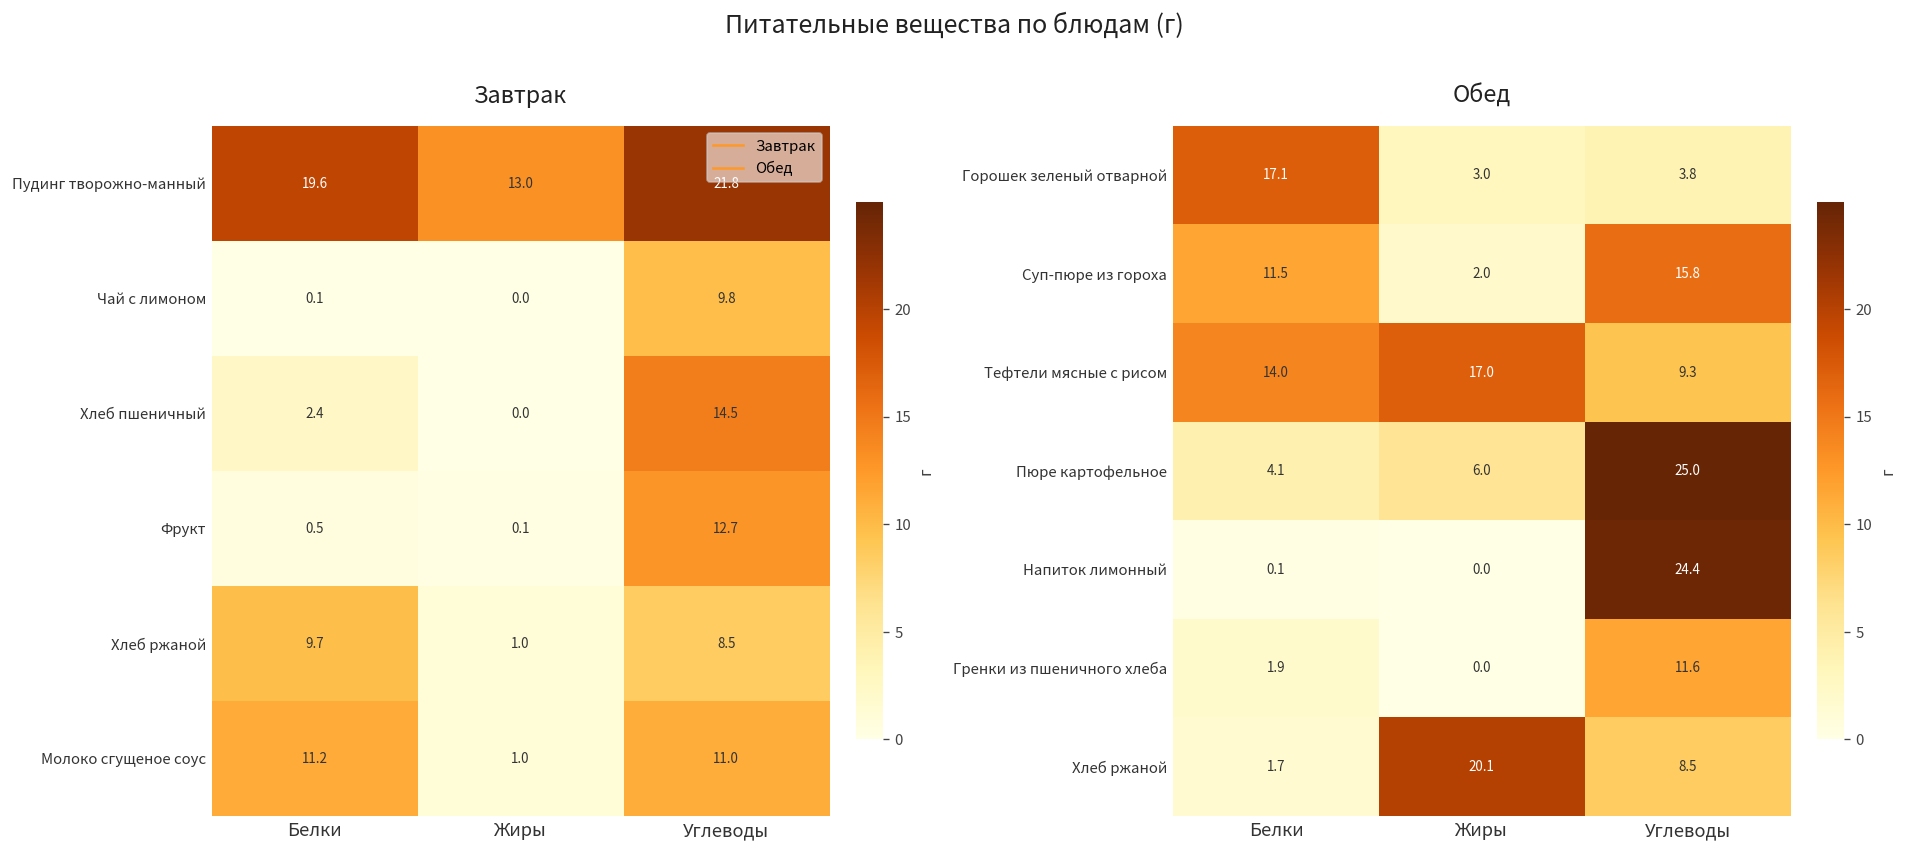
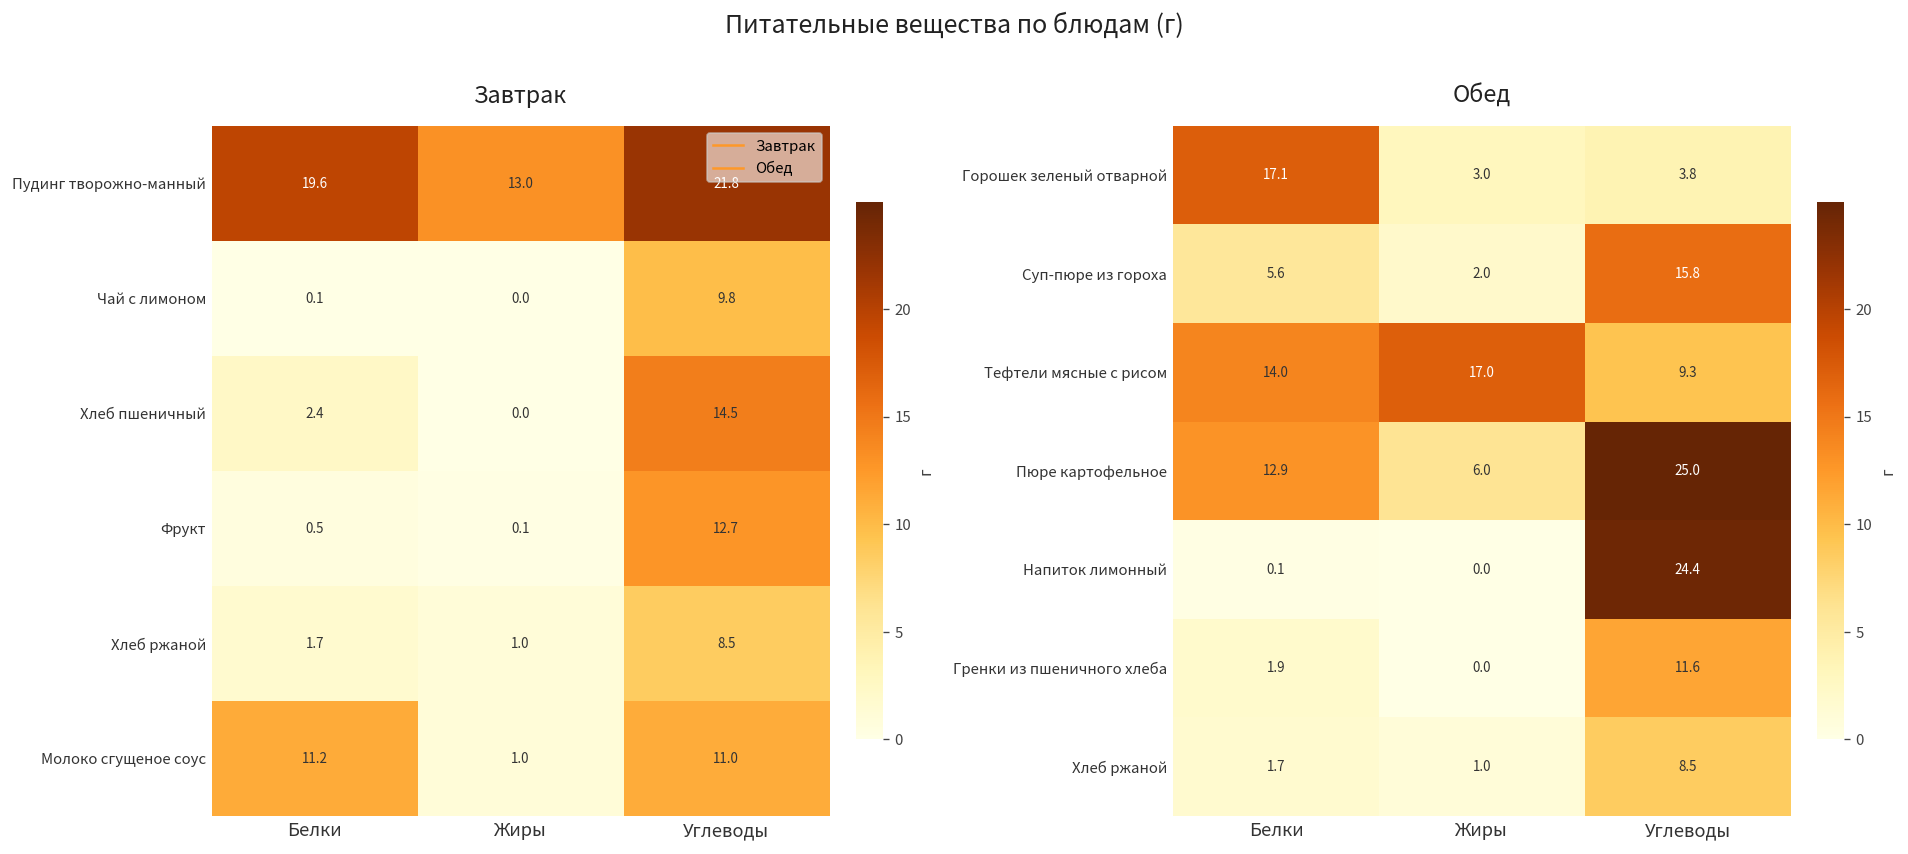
Завтрак, Хлеб ржаной, Белки: 9.7 -> 1.7
Обед, Суп-пюре из гороха, Белки: 11.5 -> 5.6
Обед, Пюре картофельное, Белки: 4.1 -> 12.9
Обед, Хлеб ржаной, Жиры: 20.1 -> 1.0
